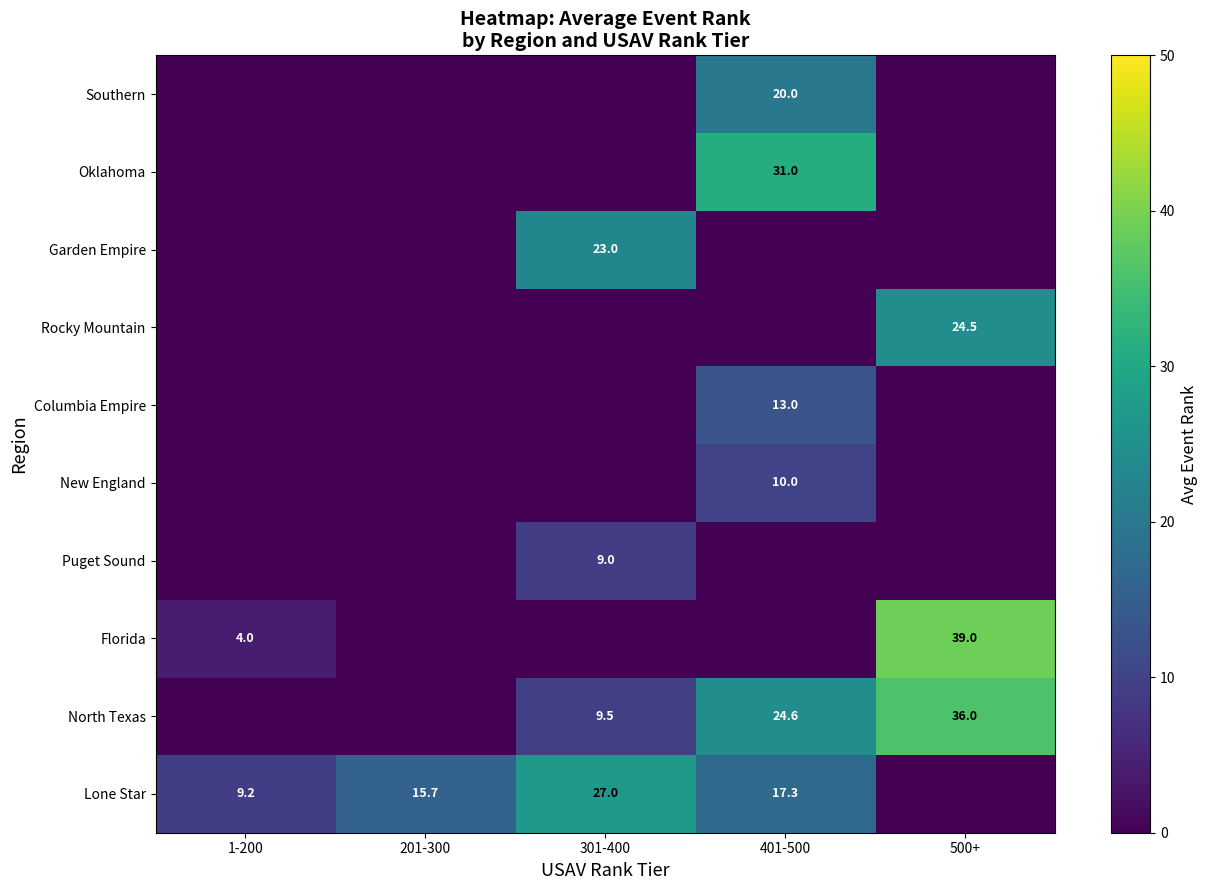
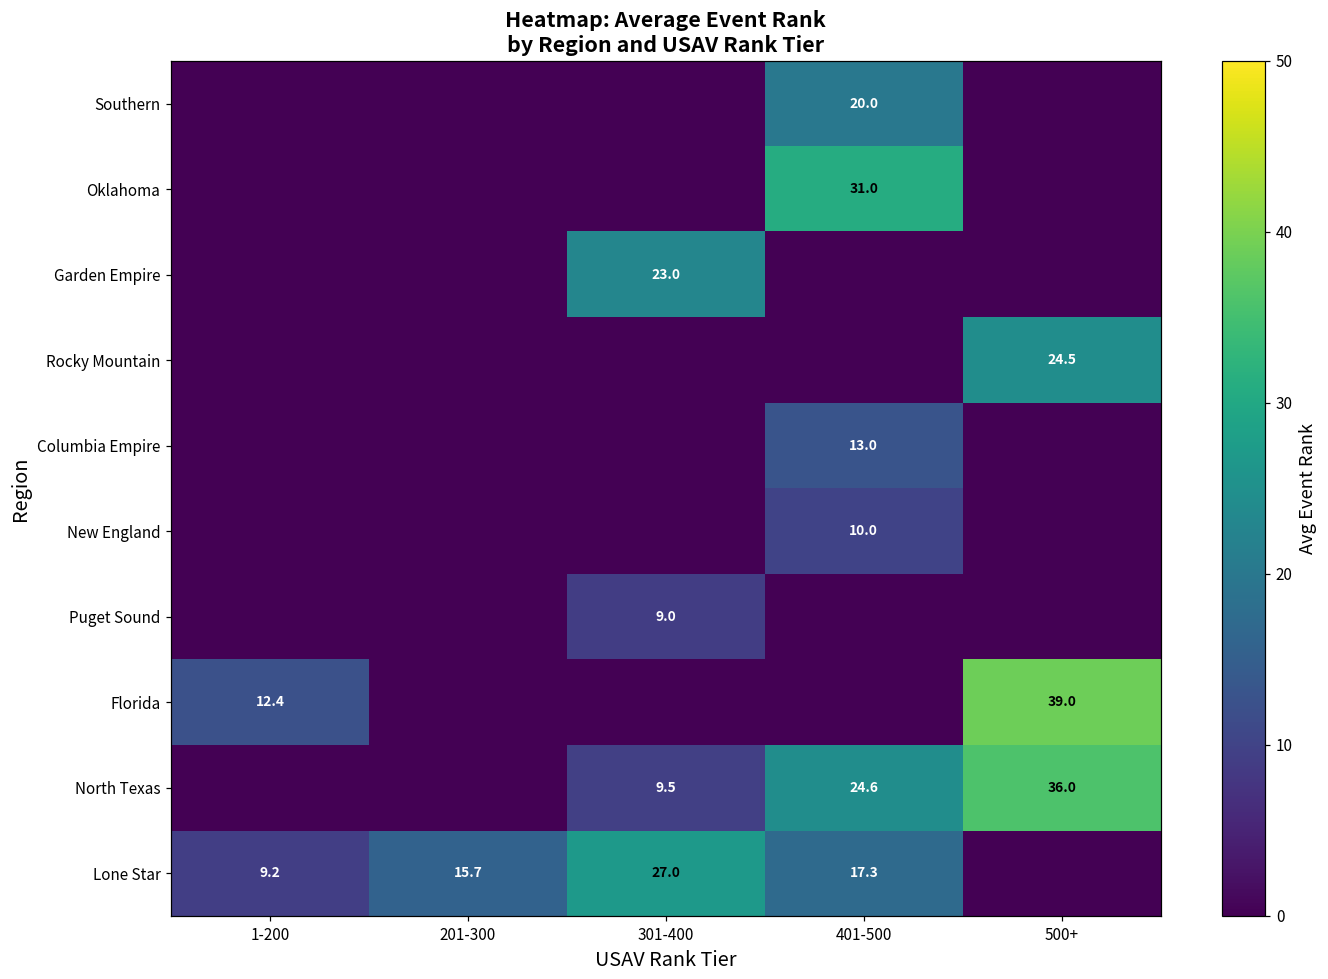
Florida, 1-200: 4.0 -> 12.4
